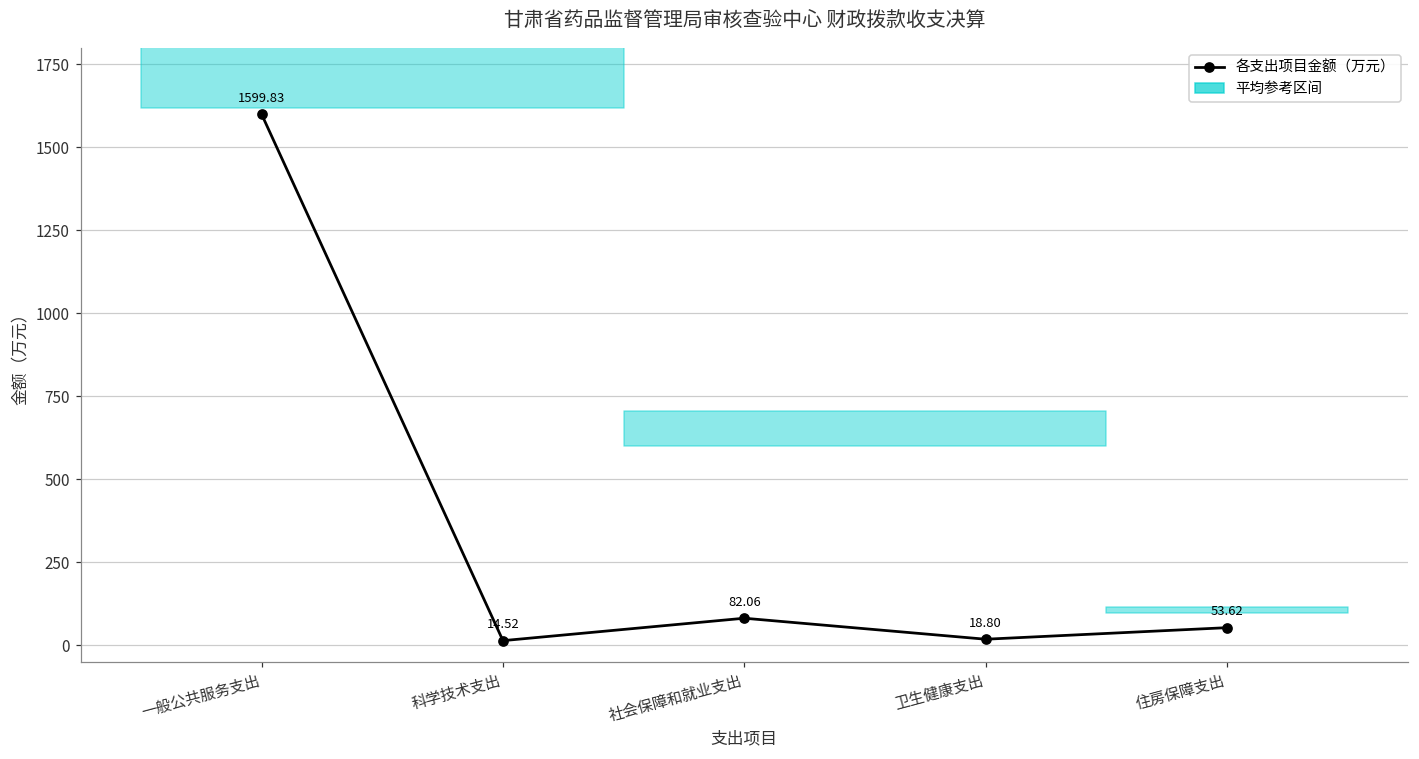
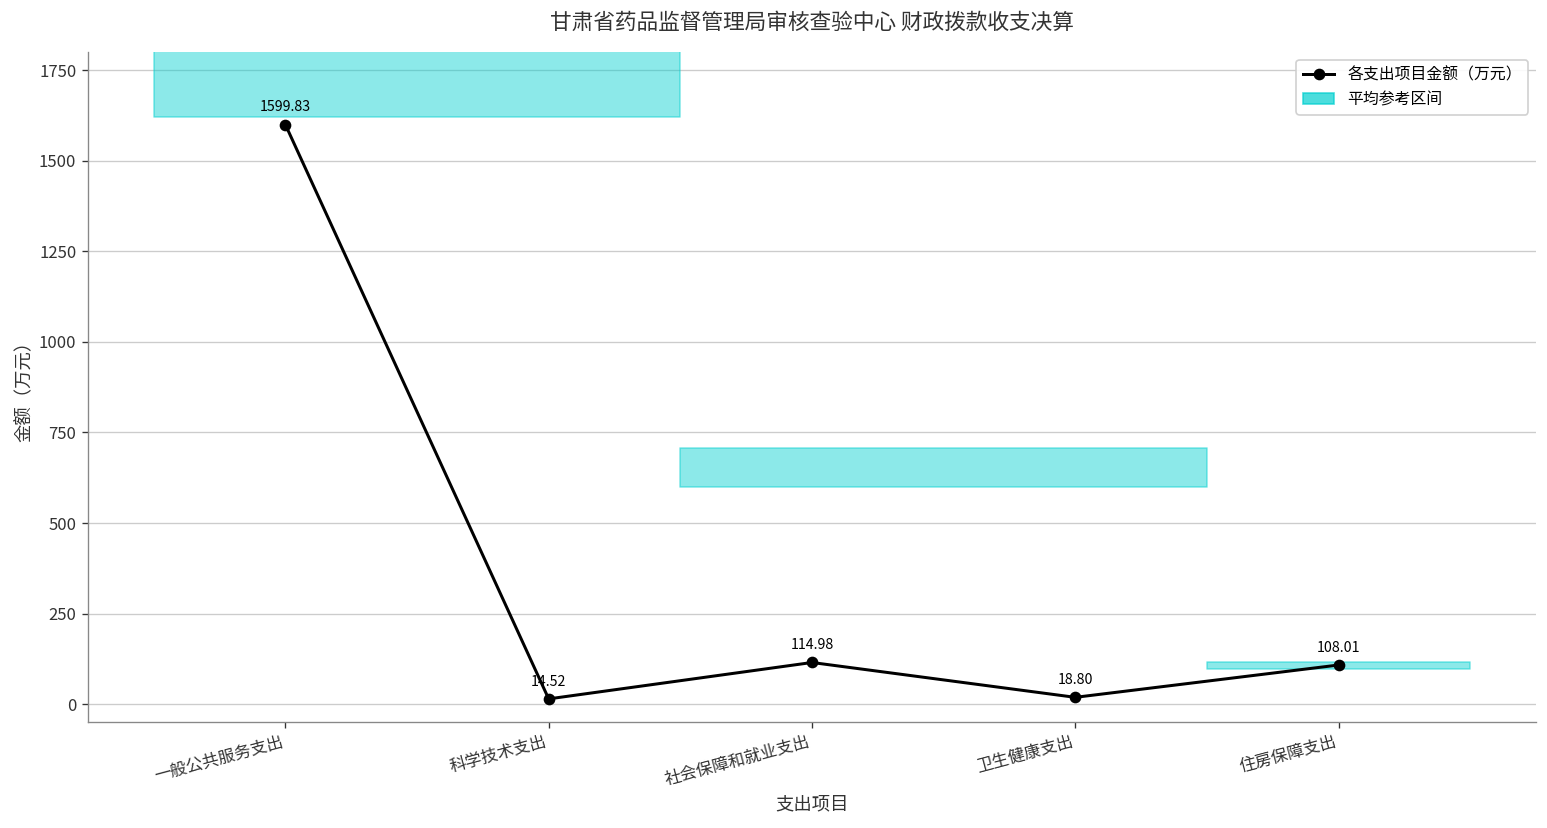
各支出项目金额（万元）, 社会保障和就业支出: 82.06 -> 114.98
各支出项目金额（万元）, 住房保障支出: 53.62 -> 108.01
